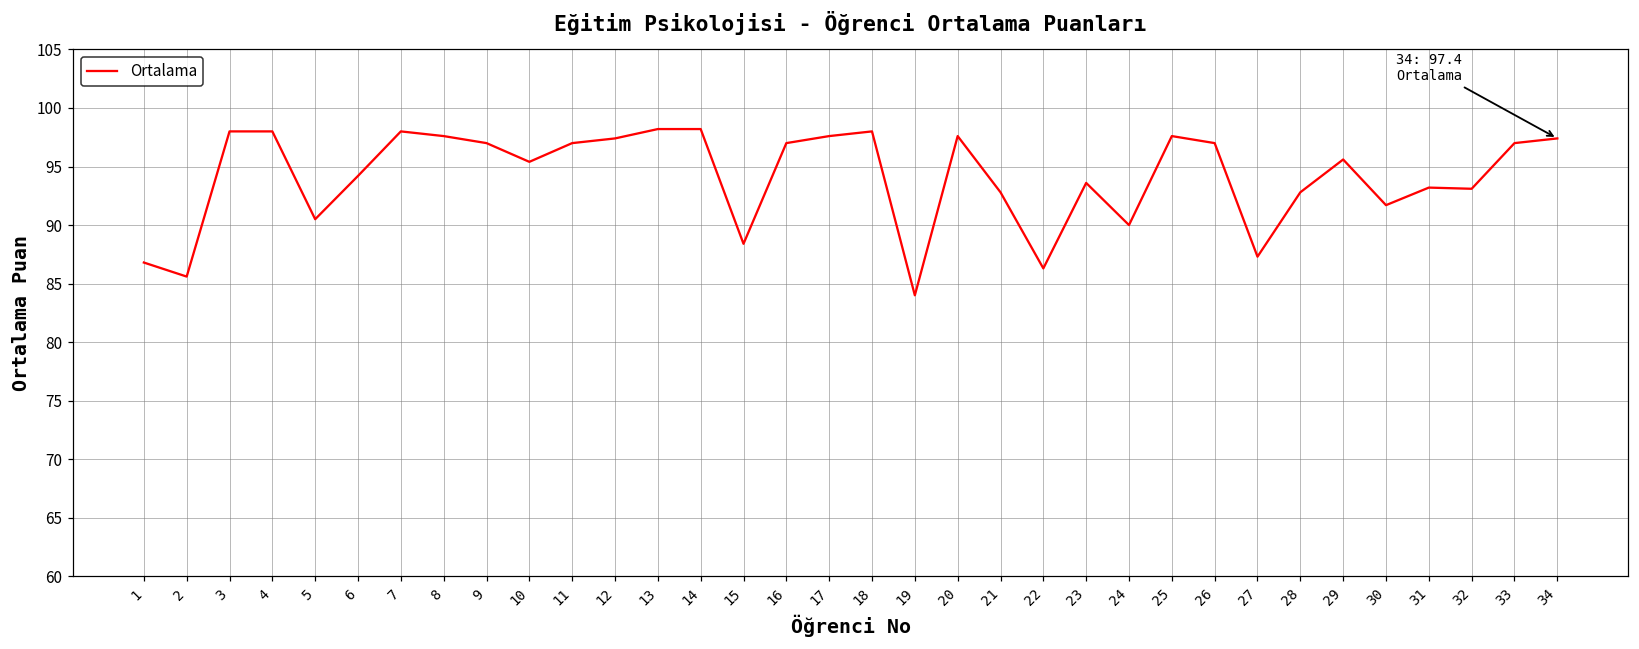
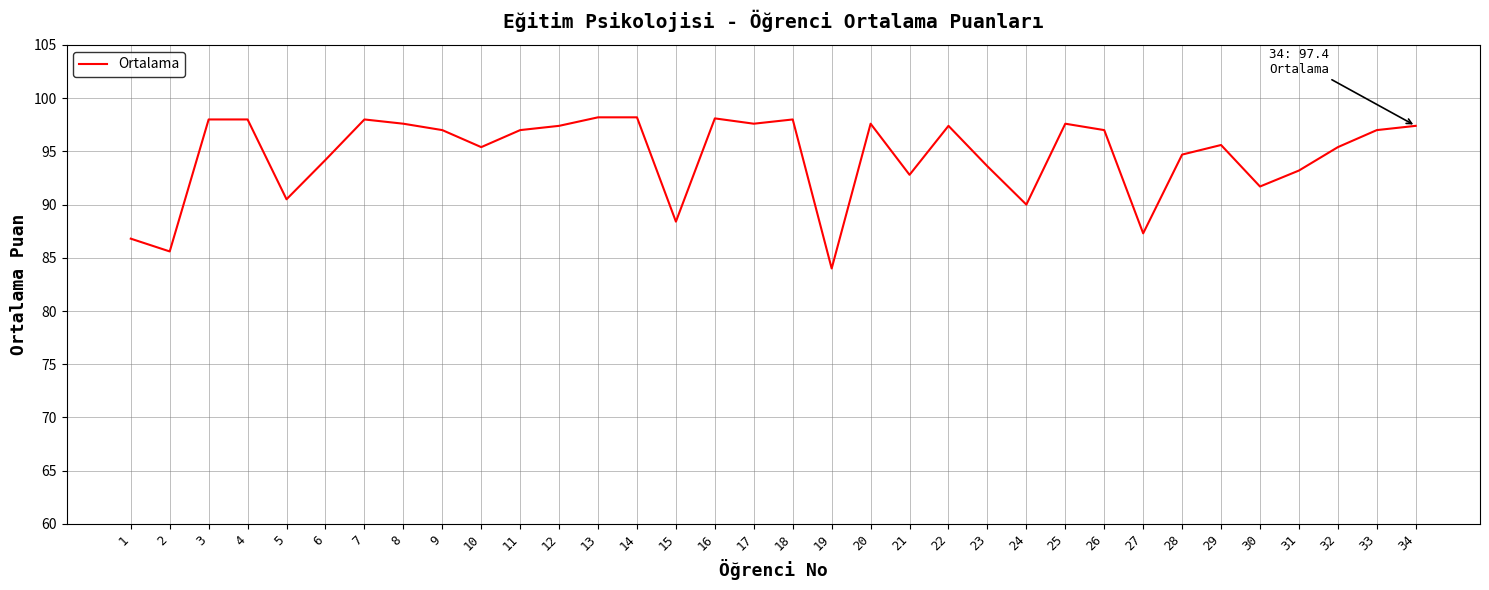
16: 97.0 -> 98.1
22: 86.3 -> 97.4
28: 92.8 -> 94.7
32: 93.1 -> 95.4
